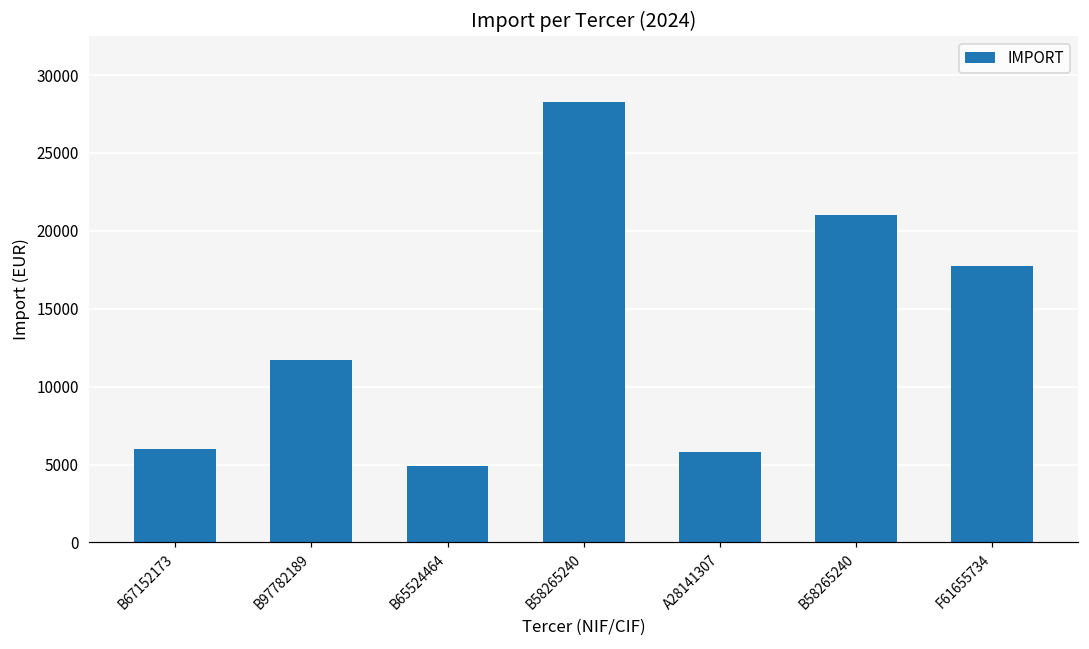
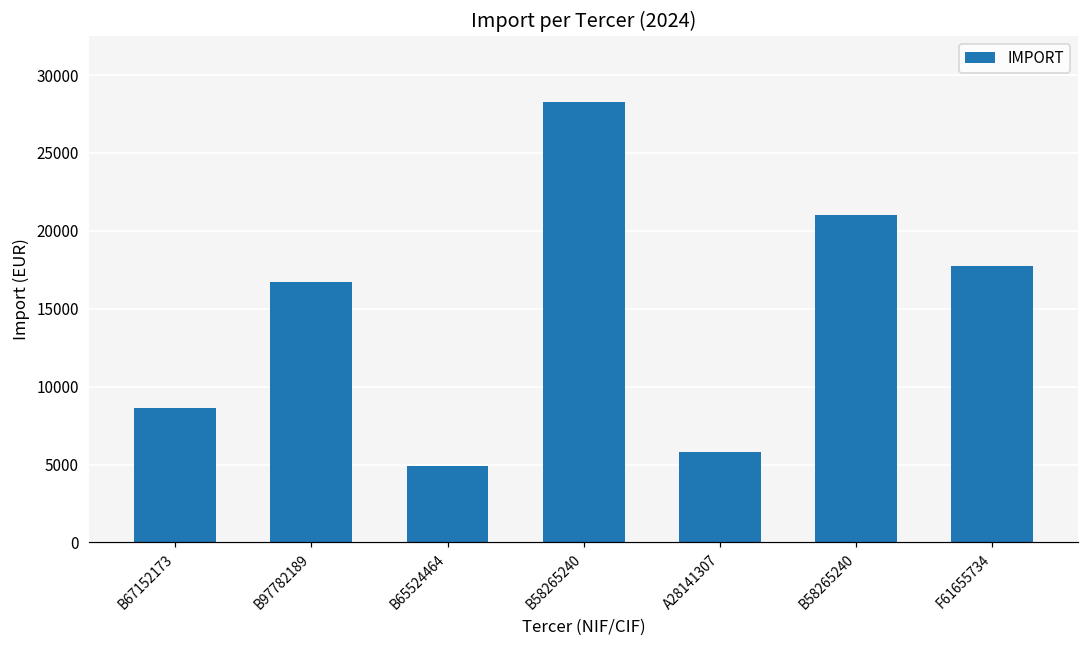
B67152173: 6000 -> 8600
B97782189: 11700 -> 16700
